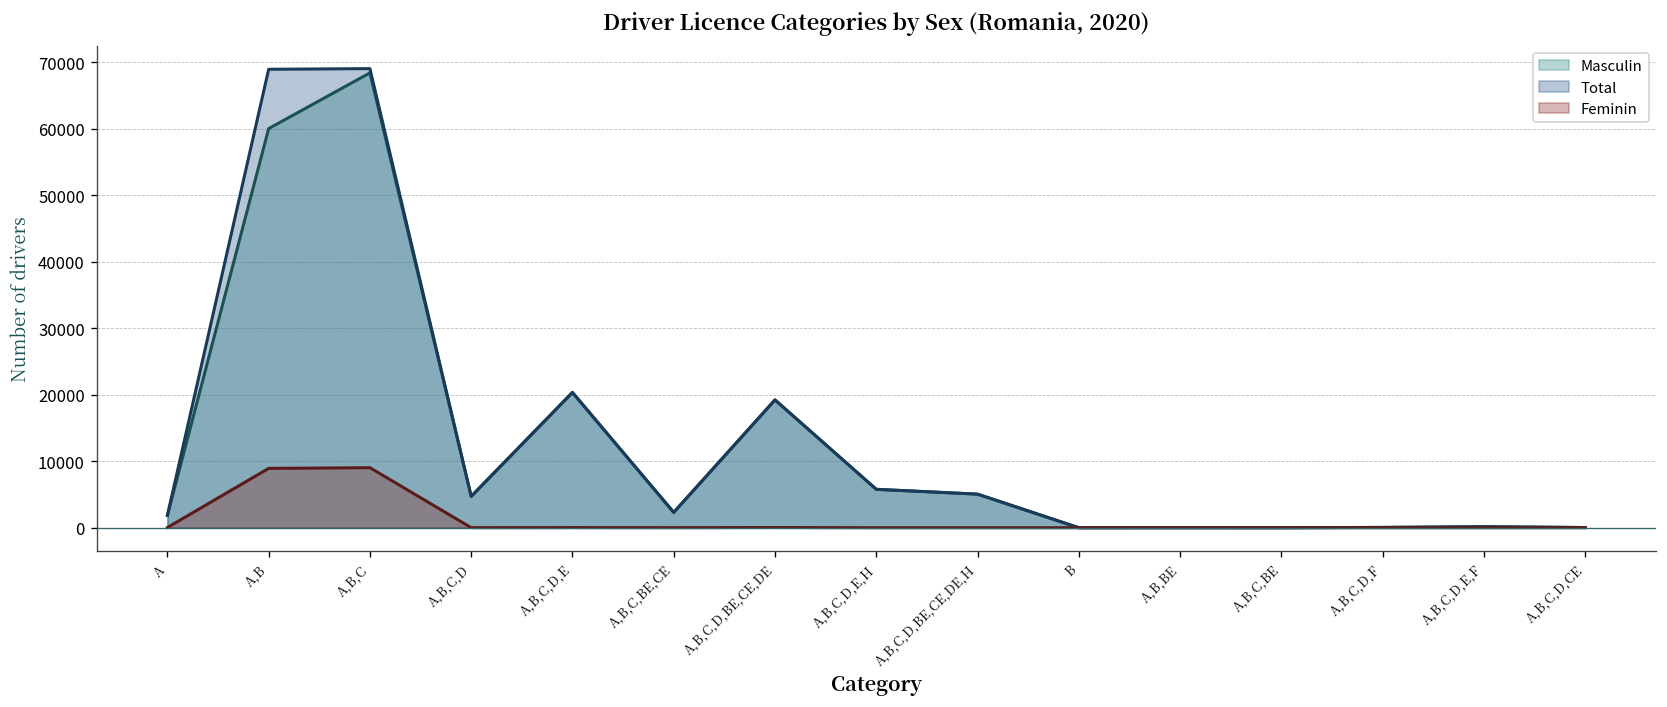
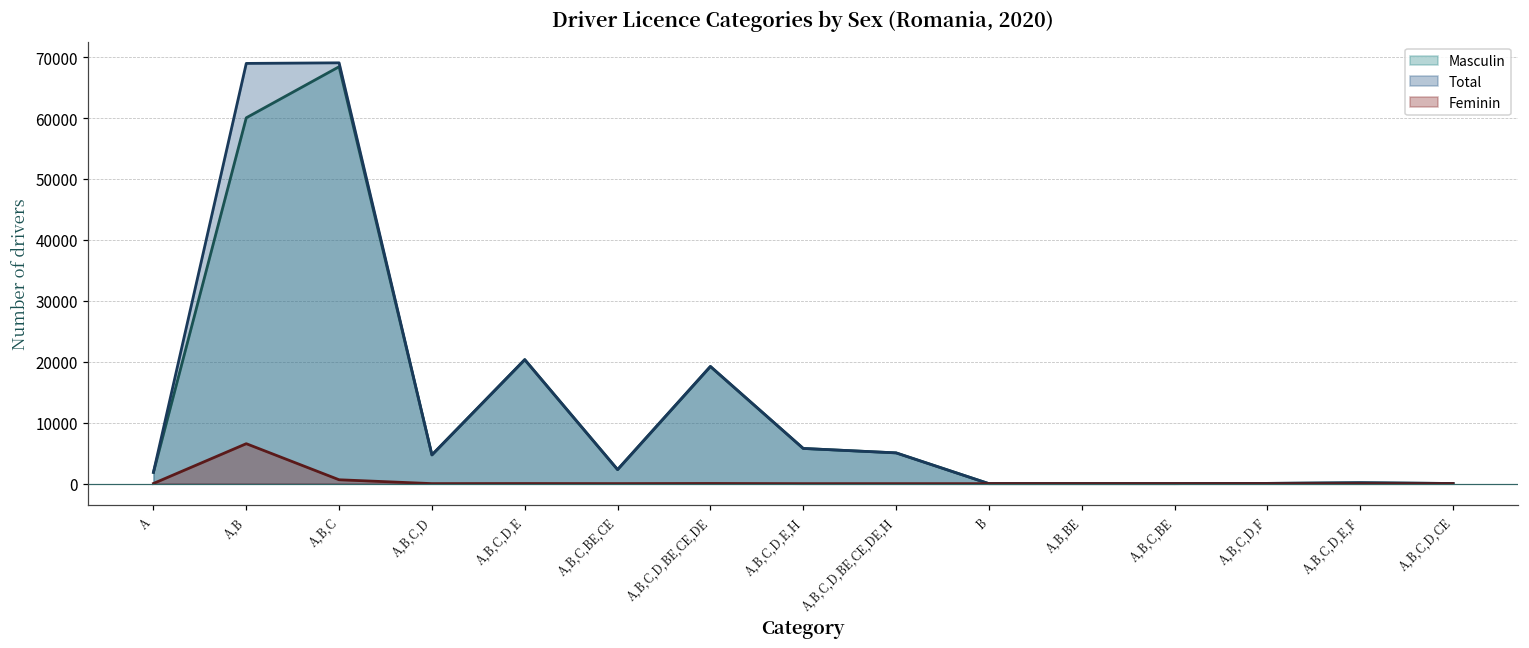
Feminin, A,B: 9000 -> 7000
Feminin, A,B,C: 9000 -> 1000
